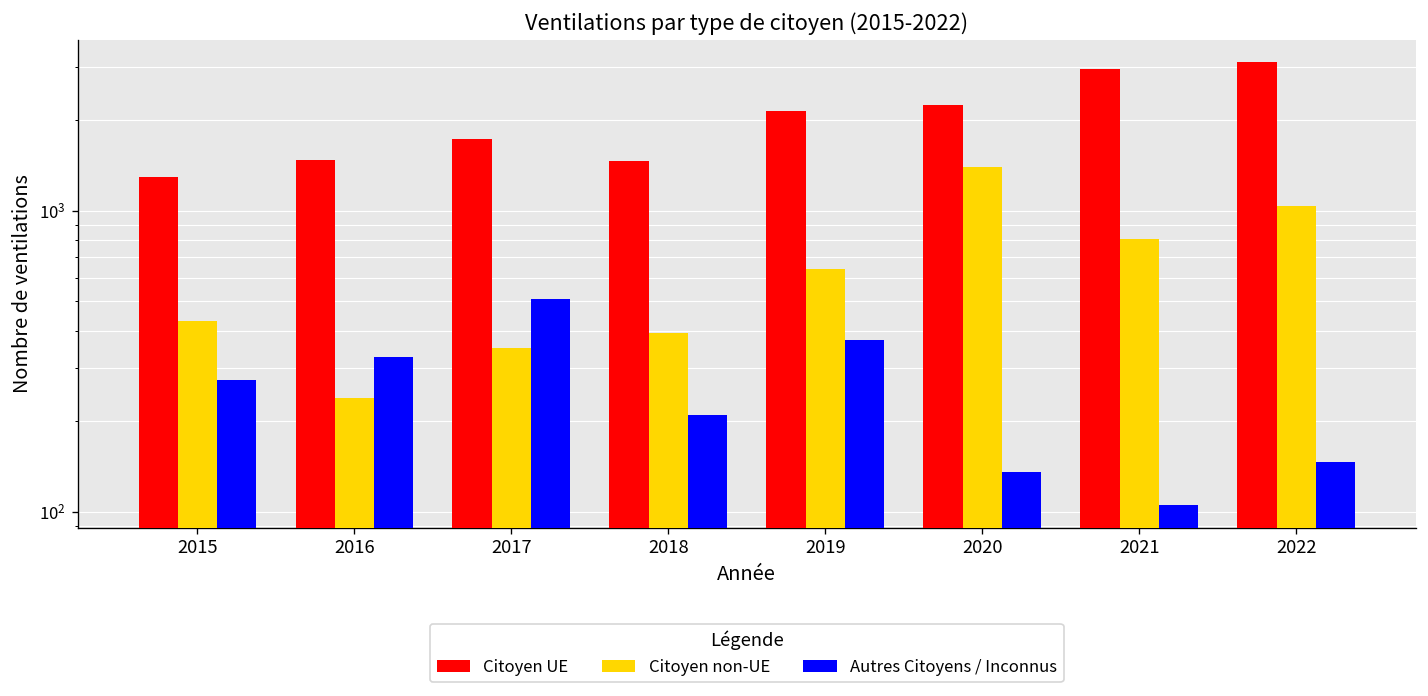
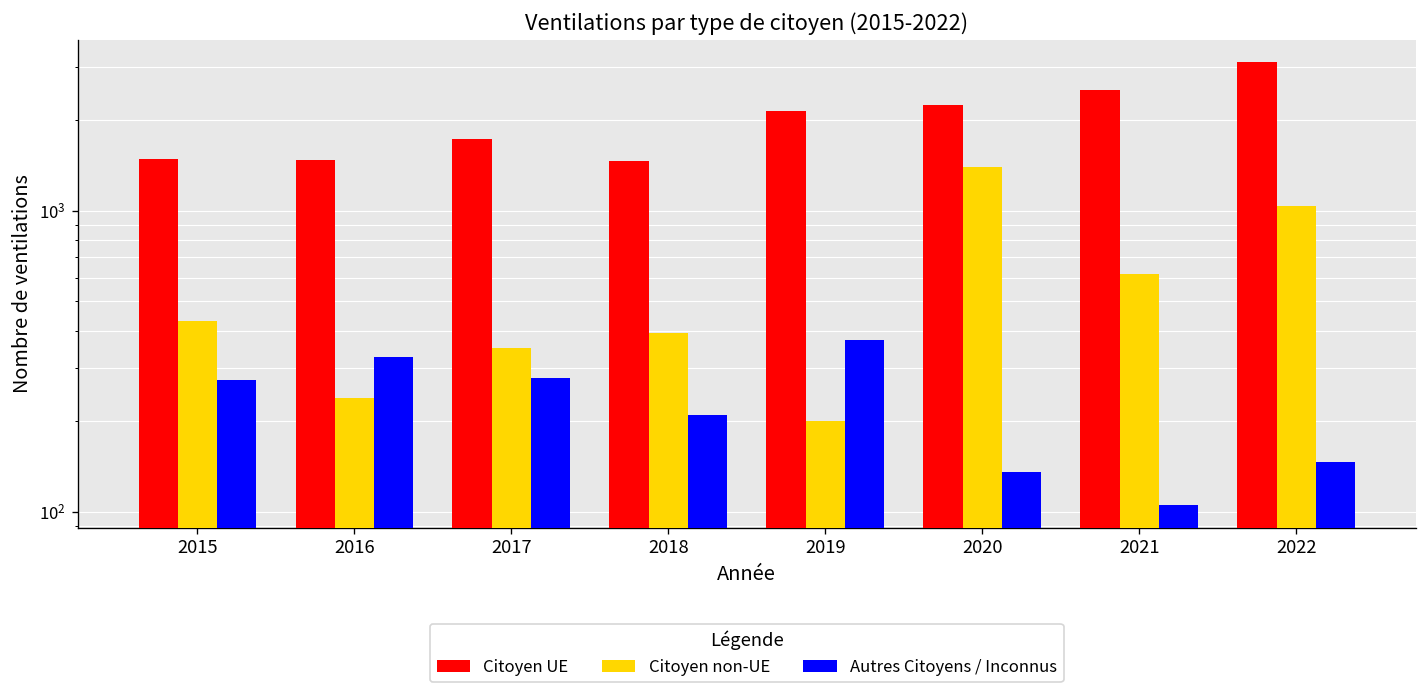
Citoyen UE, 2015: 1300 -> 1500
Autres Citoyens / Inconnus, 2017: 510 -> 280
Citoyen non-UE, 2019: 640 -> 200
Citoyen UE, 2021: 3000 -> 2500
Citoyen non-UE, 2021: 810 -> 620
